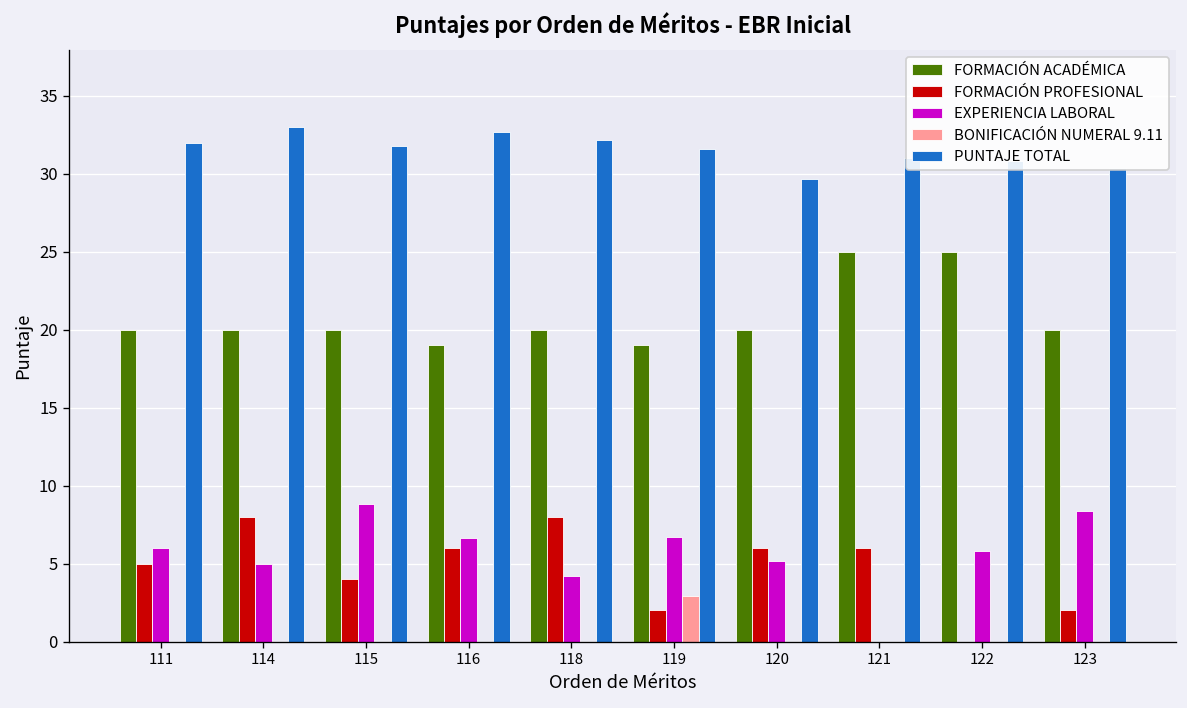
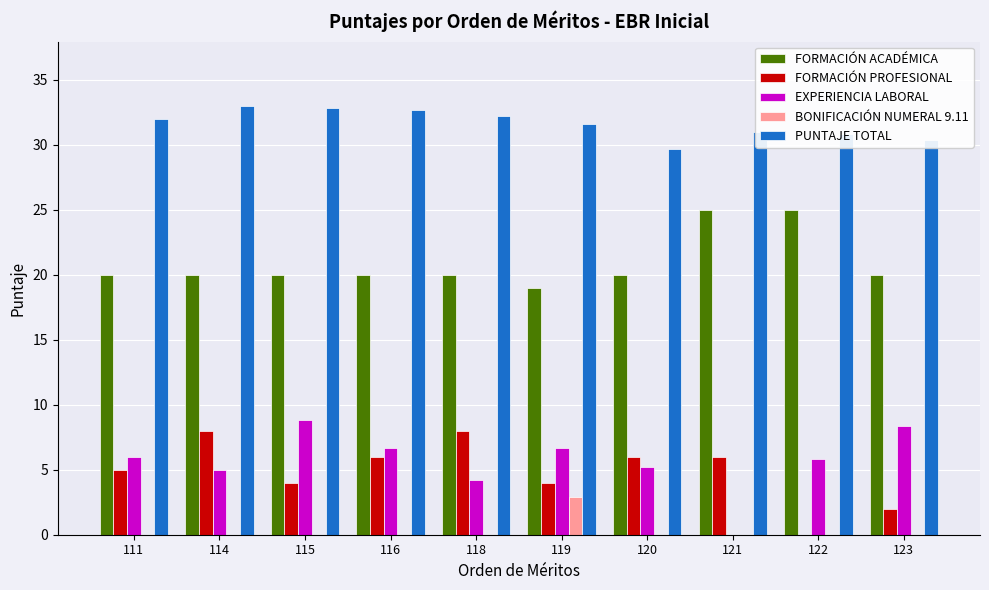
PUNTAJE TOTAL, 115: 31.8 -> 32.8
FORMACIÓN ACADÉMICA, 116: 19 -> 20
FORMACIÓN PROFESIONAL, 119: 2 -> 4
